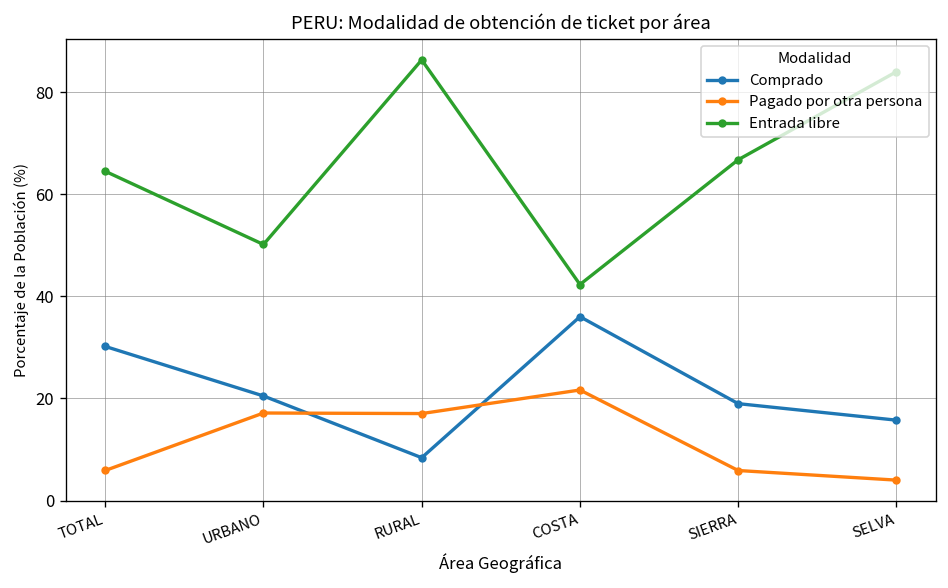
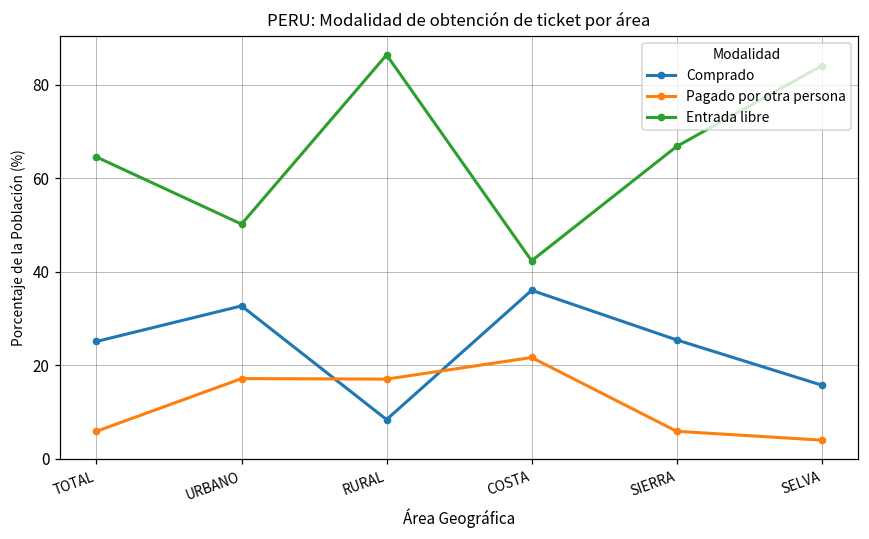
Comprado, TOTAL: 30 -> 25
Comprado, URBANO: 20 -> 33
Comprado, SIERRA: 19 -> 25
